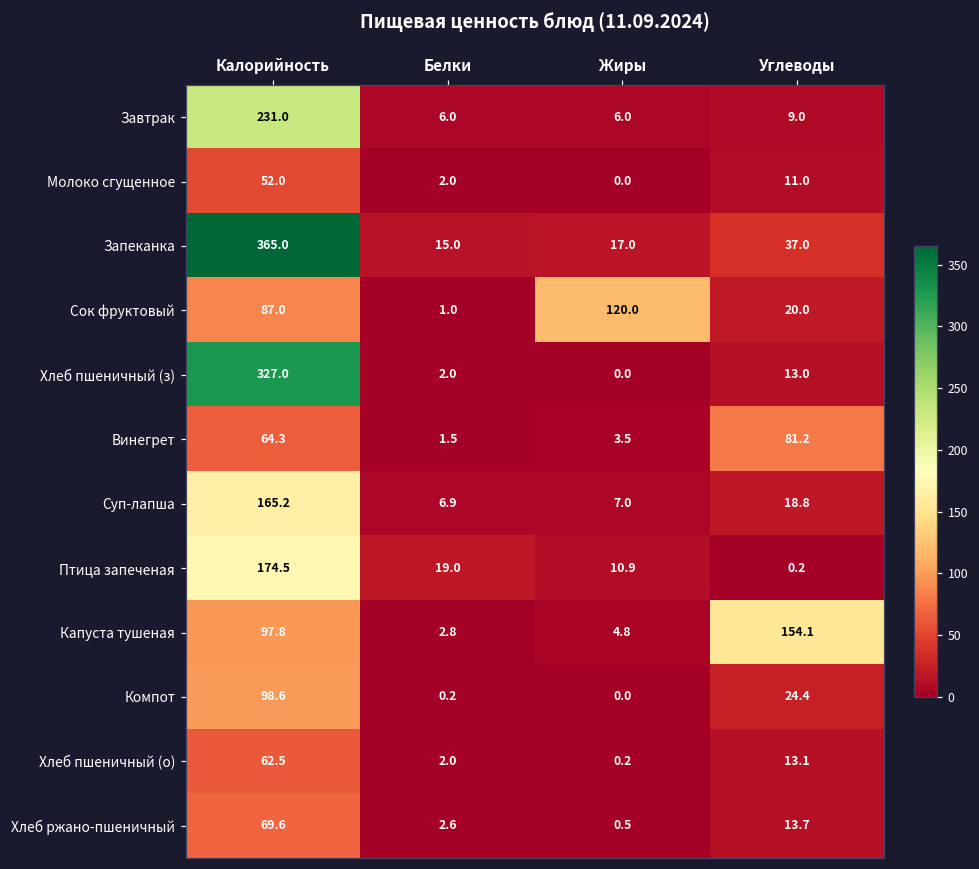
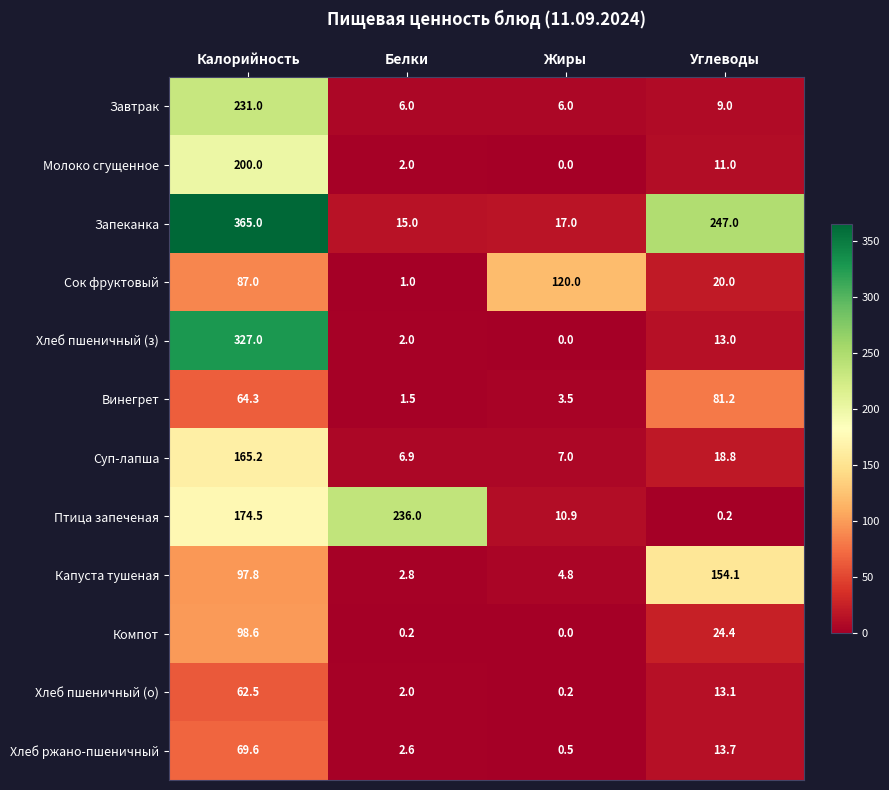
Молоко сгущенное, Калорийность: 52.0 -> 200.0
Запеканка, Углеводы: 37.0 -> 247.0
Птица запеченая, Белки: 19.0 -> 236.0
